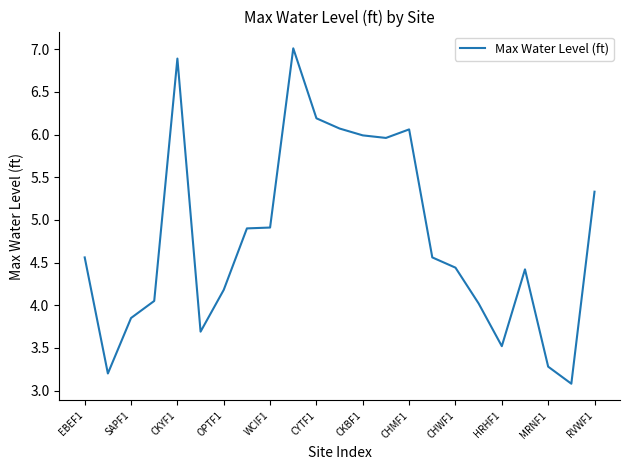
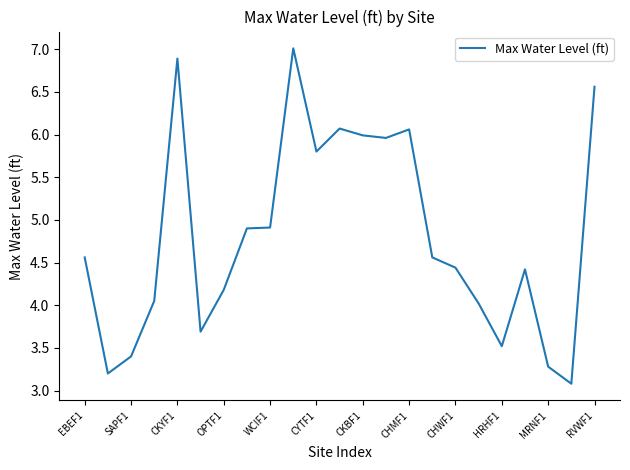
SAPF1: 3.9 -> 3.4
CYTF1: 6.2 -> 5.8
RVWF1: 5.3 -> 6.6
